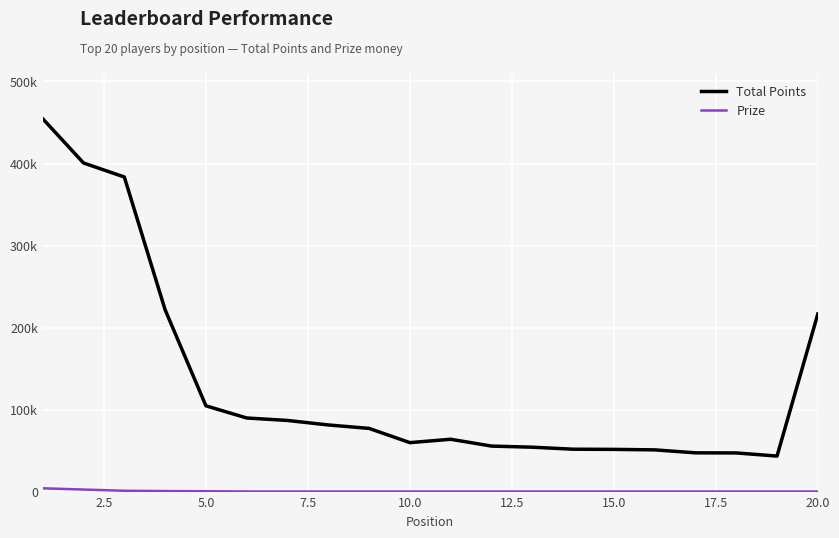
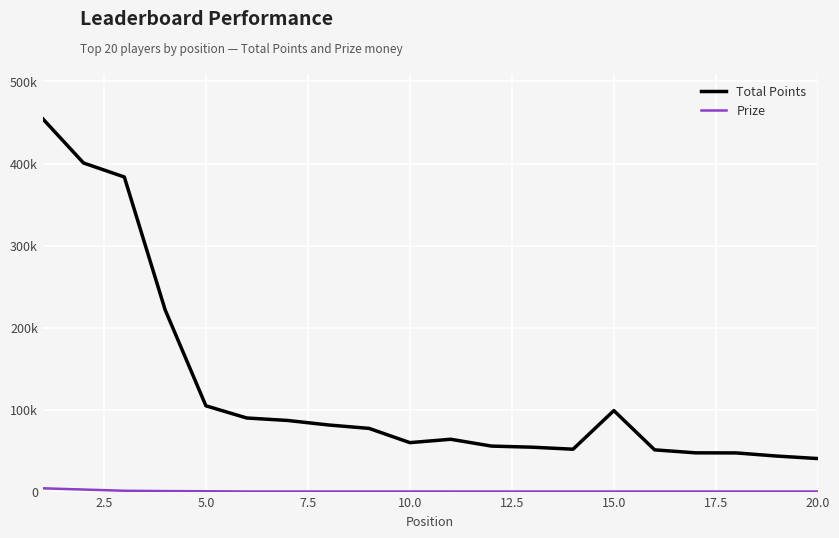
Total Points, 15.0: 50000 -> 100000
Total Points, 20.0: 220000 -> 40000
